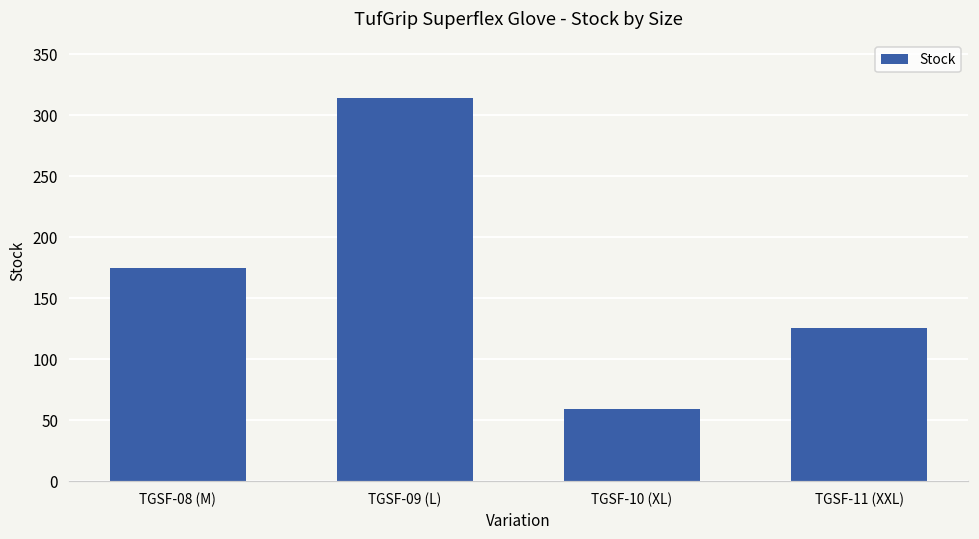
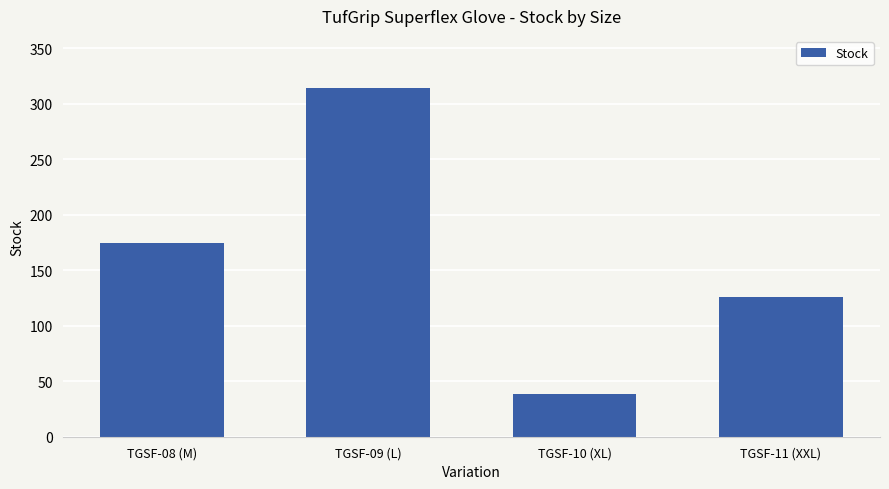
TGSF-10 (XL): 59 -> 39
